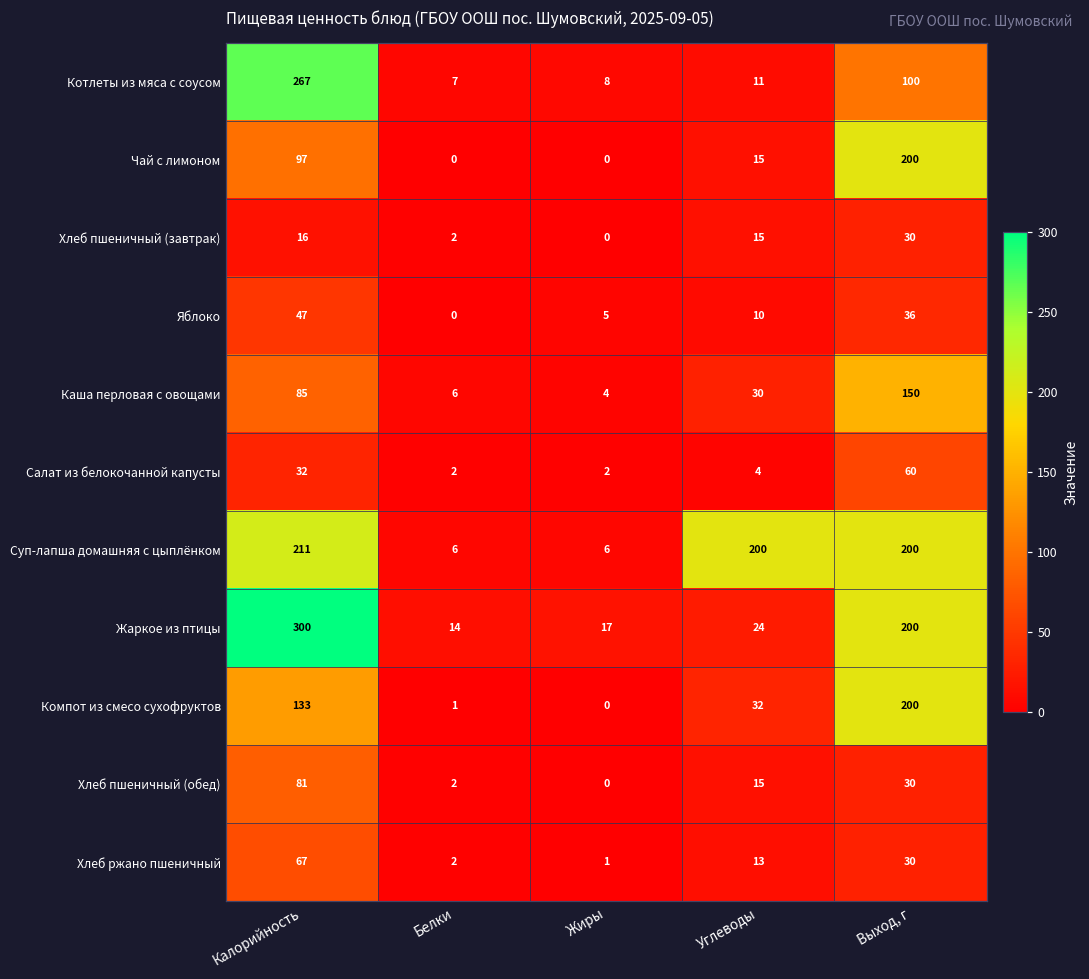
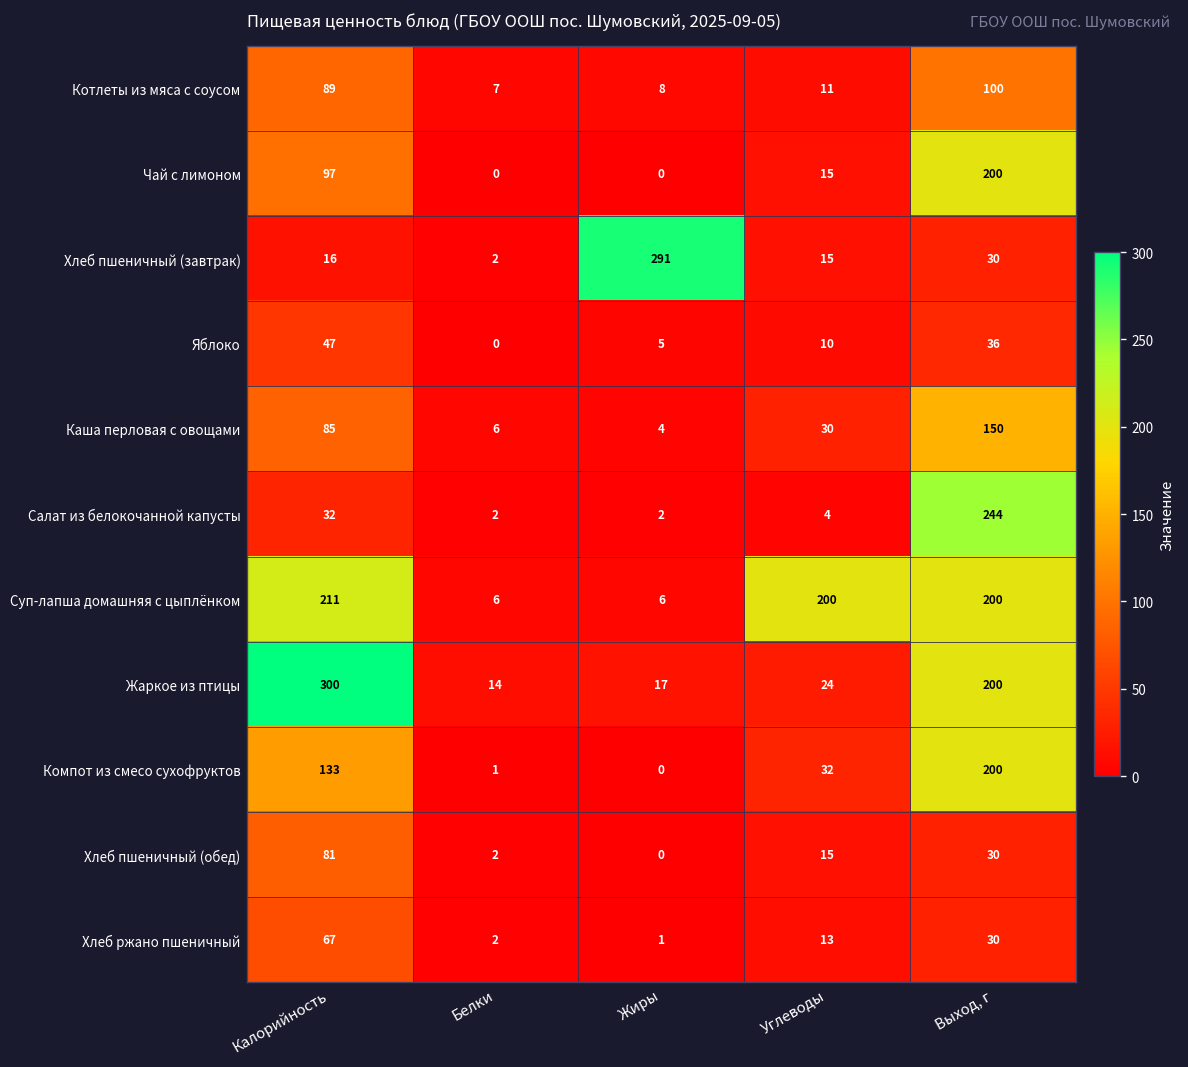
Котлеты из мяса с соусом, Калорийность: 267 -> 89
Хлеб пшеничный (завтрак), Жиры: 0 -> 291
Салат из белокочанной капусты, Выход, г: 60 -> 244
